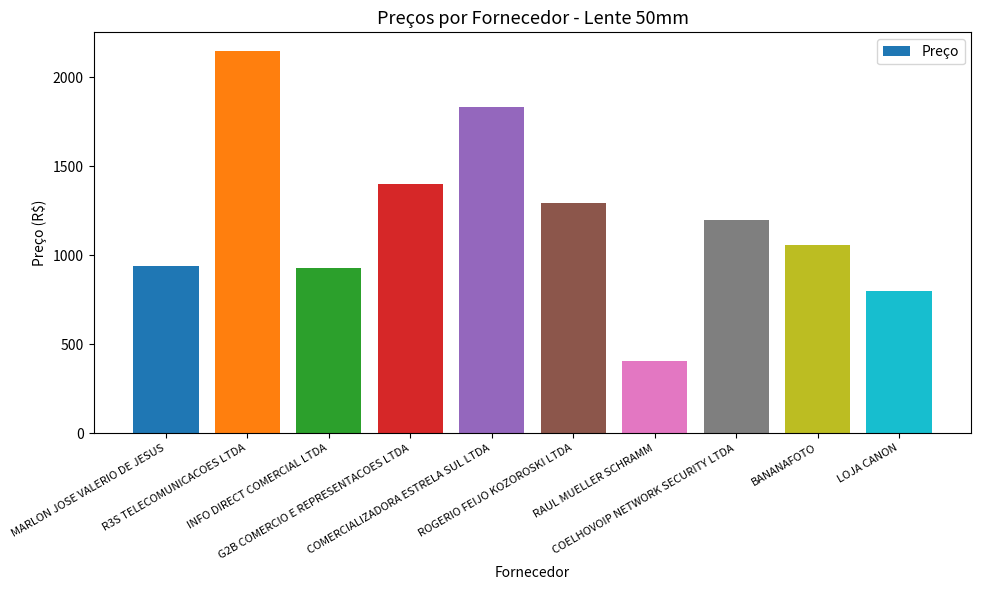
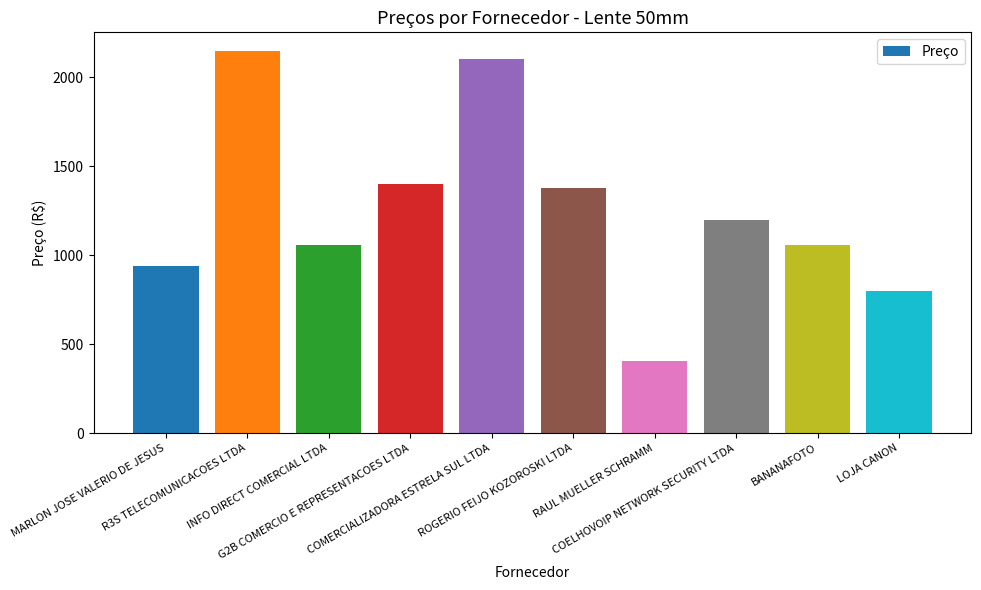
INFO DIRECT COMERCIAL LTDA: 930 -> 1060
COMERCIALIZADORA ESTRELA SUL LTDA: 1830 -> 2100
ROGERIO FEIJO KOZOROSKI LTDA: 1290 -> 1380
